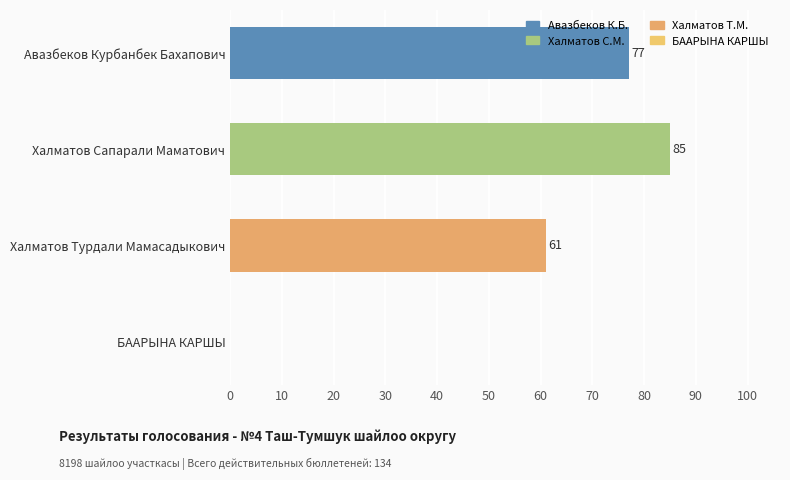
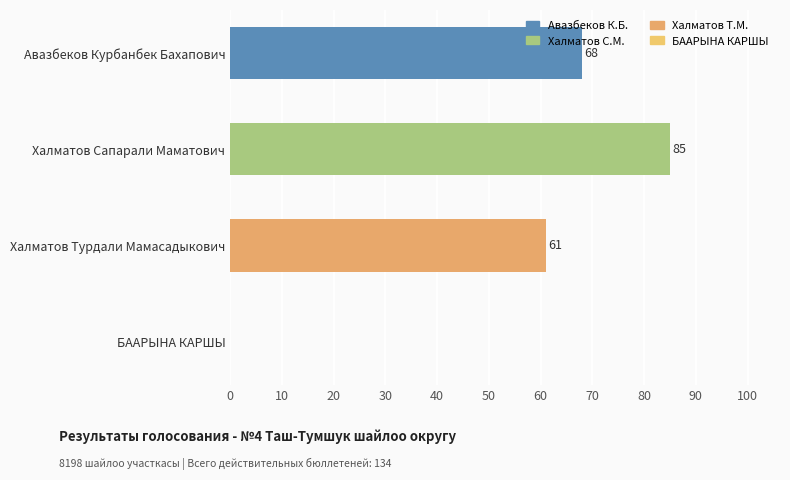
Авазбеков Курбанбек Бахапович: 77 -> 68
